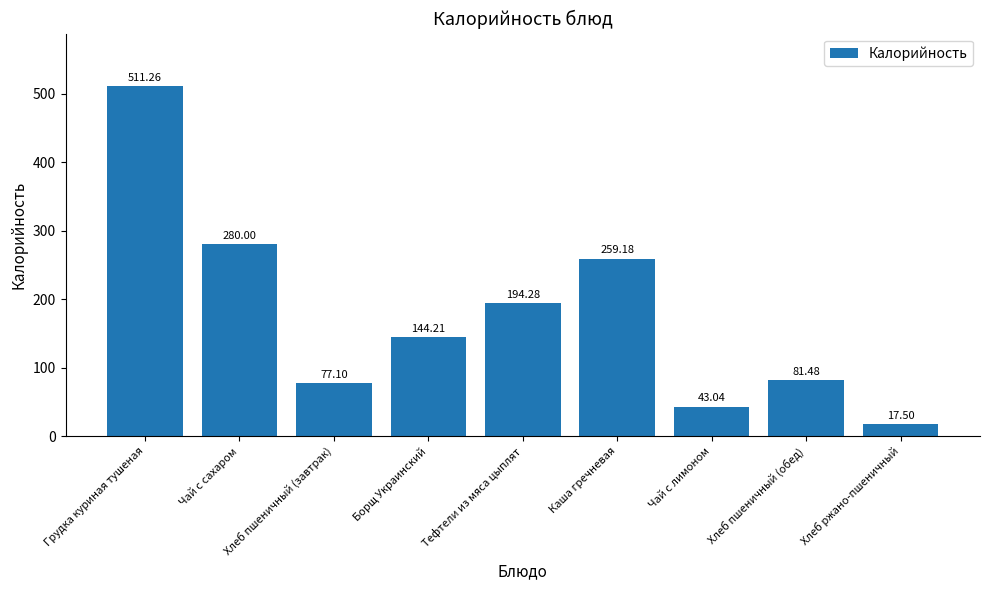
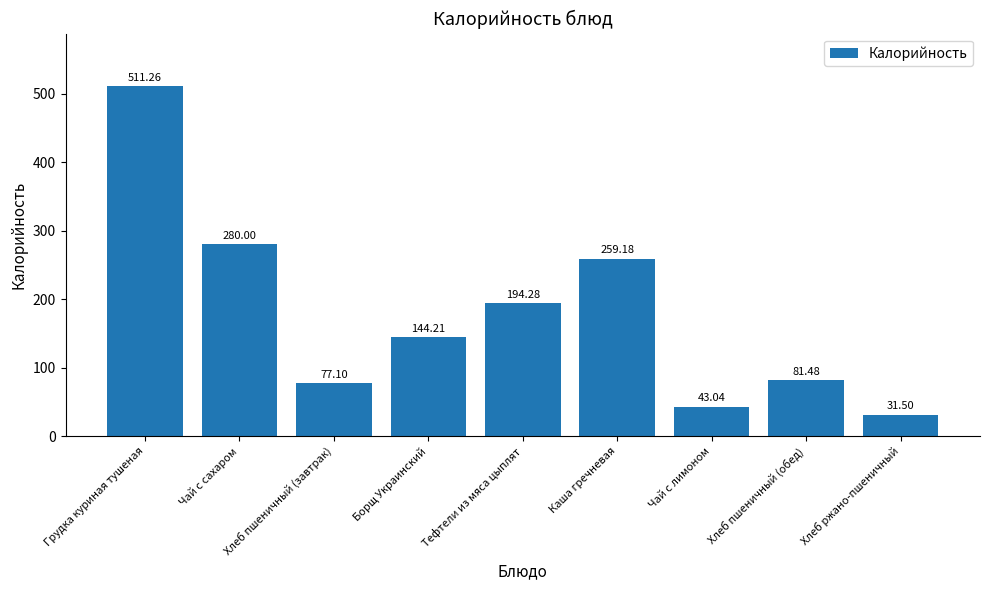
Хлеб ржано-пшеничный: 17.50 -> 31.50
